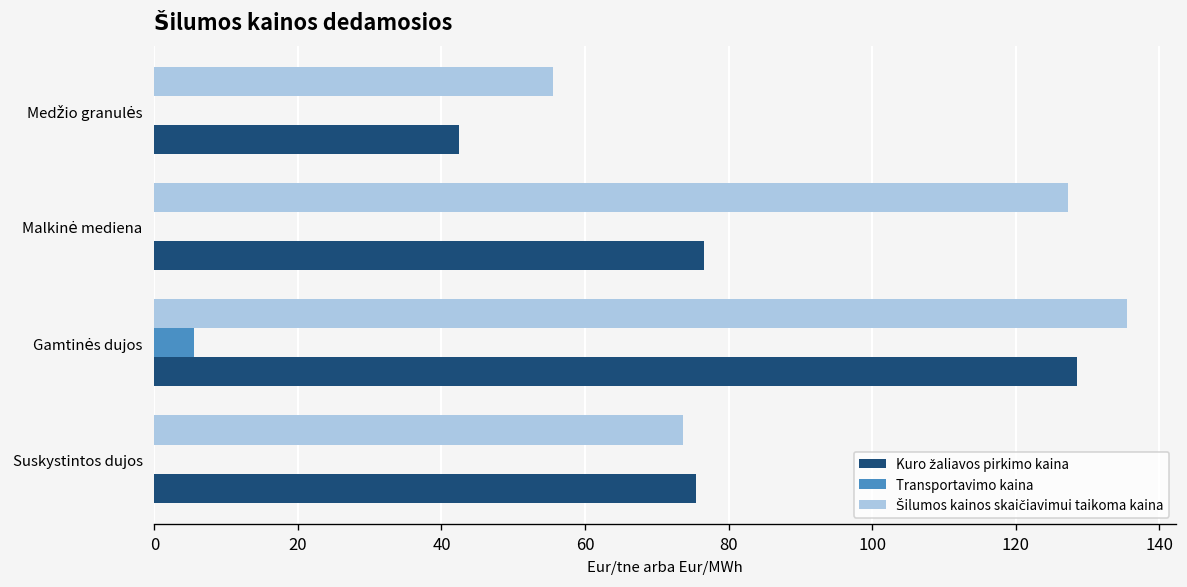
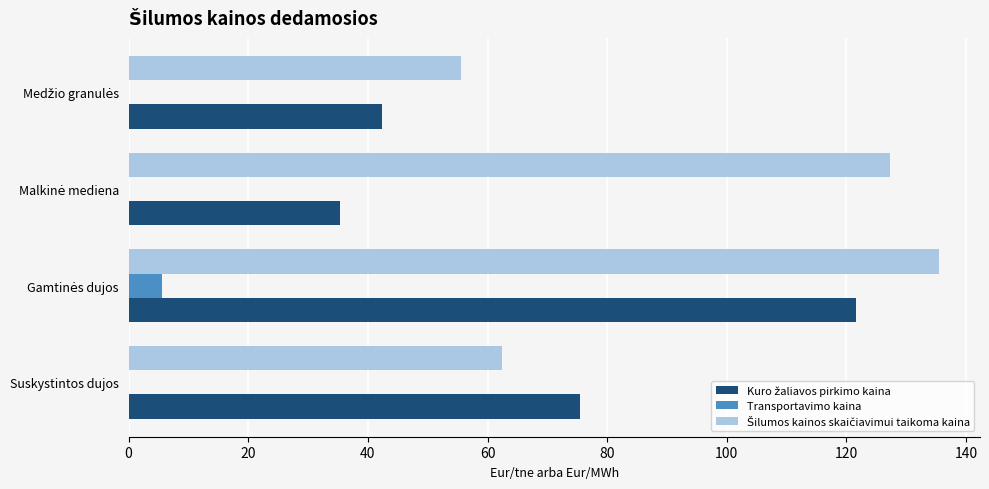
Kuro žaliavos pirkimo kaina, Malkinė mediena: 77 -> 35
Kuro žaliavos pirkimo kaina, Gamtinės dujos: 128 -> 122
Šilumos kainos skaičiavimui taikoma kaina, Suskystintos dujos: 74 -> 63
